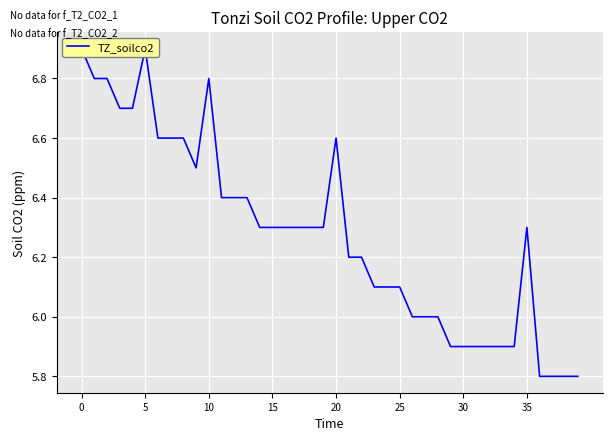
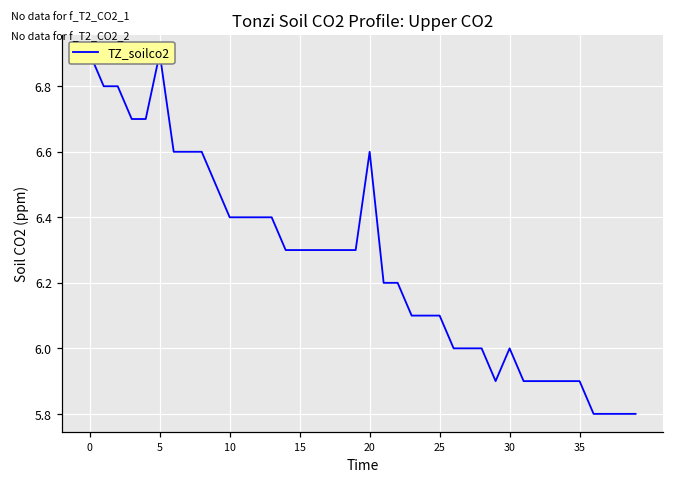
10: 6.8 -> 6.4
30: 5.9 -> 6.0
35: 6.3 -> 5.9
